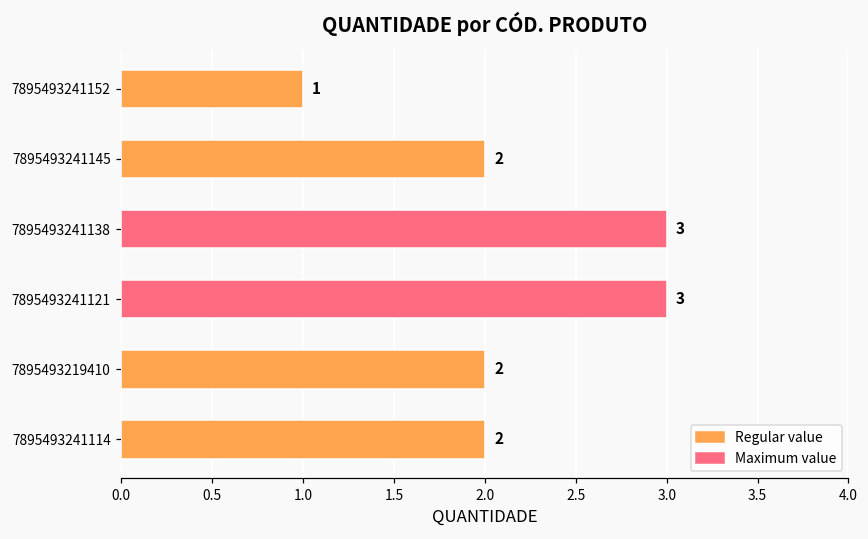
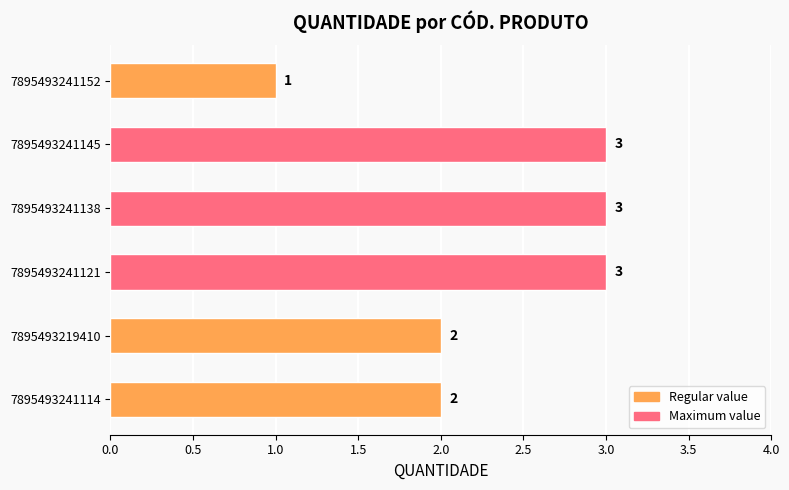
7895493241145: 2 -> 3
